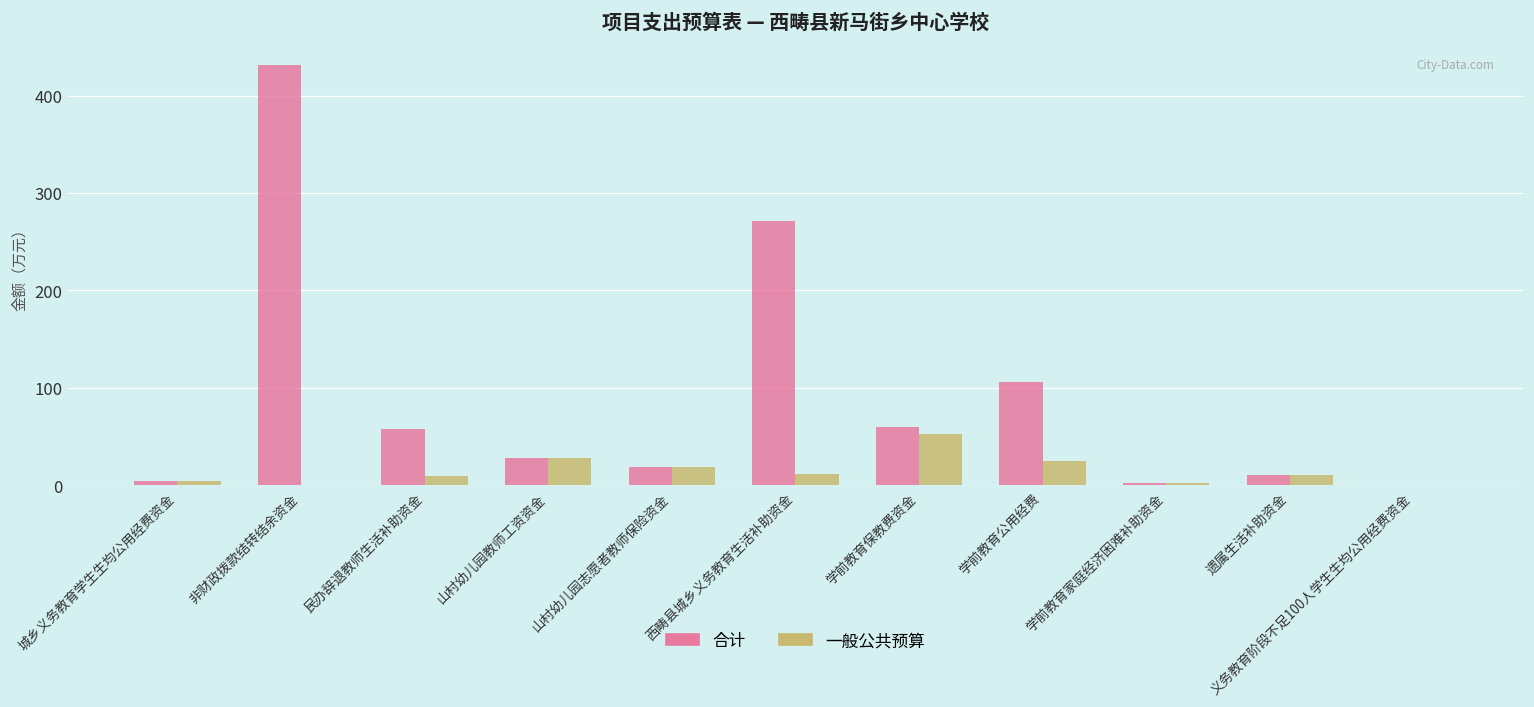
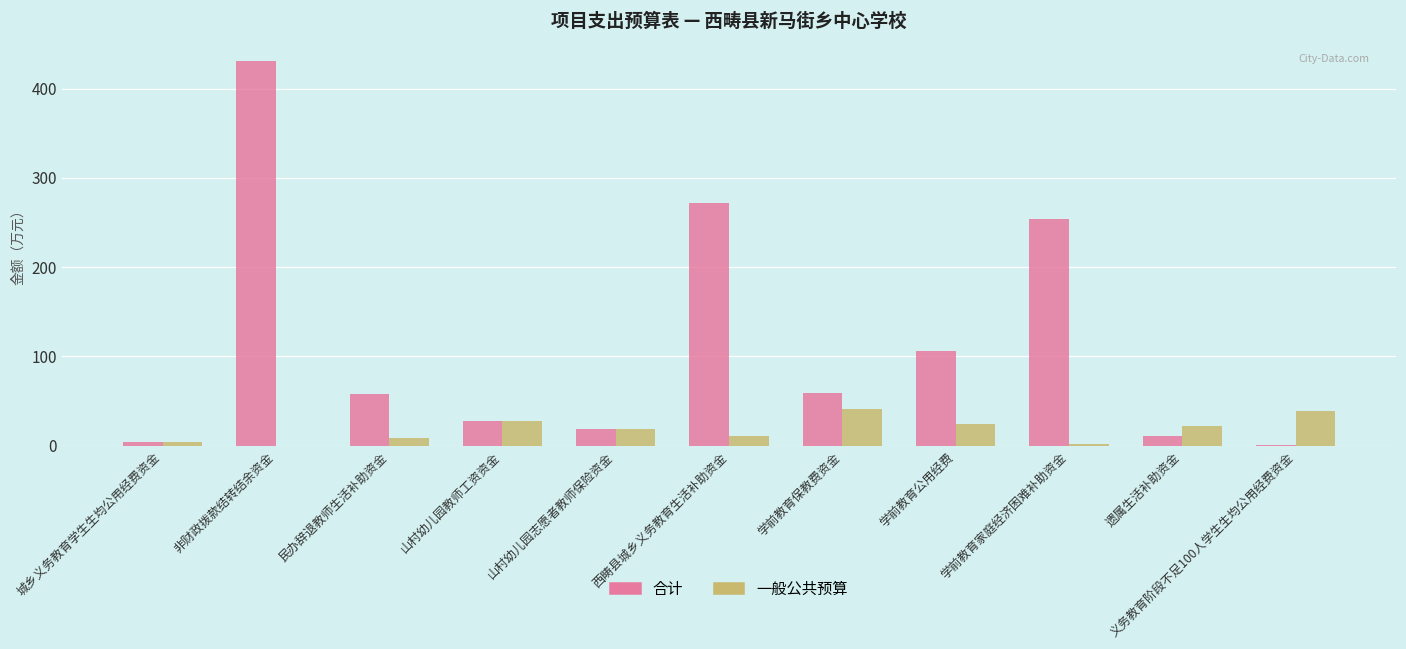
一般公共预算, 学前教育保教费资金: 50 -> 40
合计, 学前教育家庭经济困难补助资金: 0 -> 250
一般公共预算, 遗属生活补助资金: 10 -> 20
一般公共预算, 义务教育阶段不足100人学生生均公用经费资金: 0 -> 40
